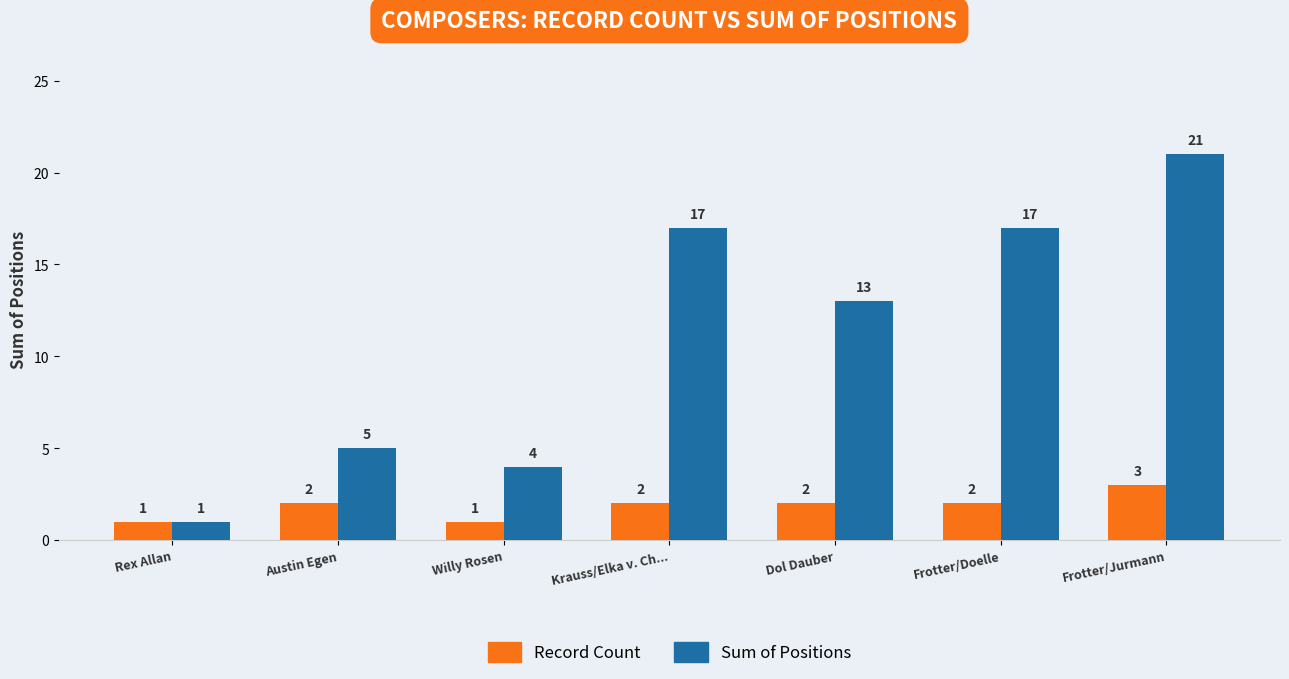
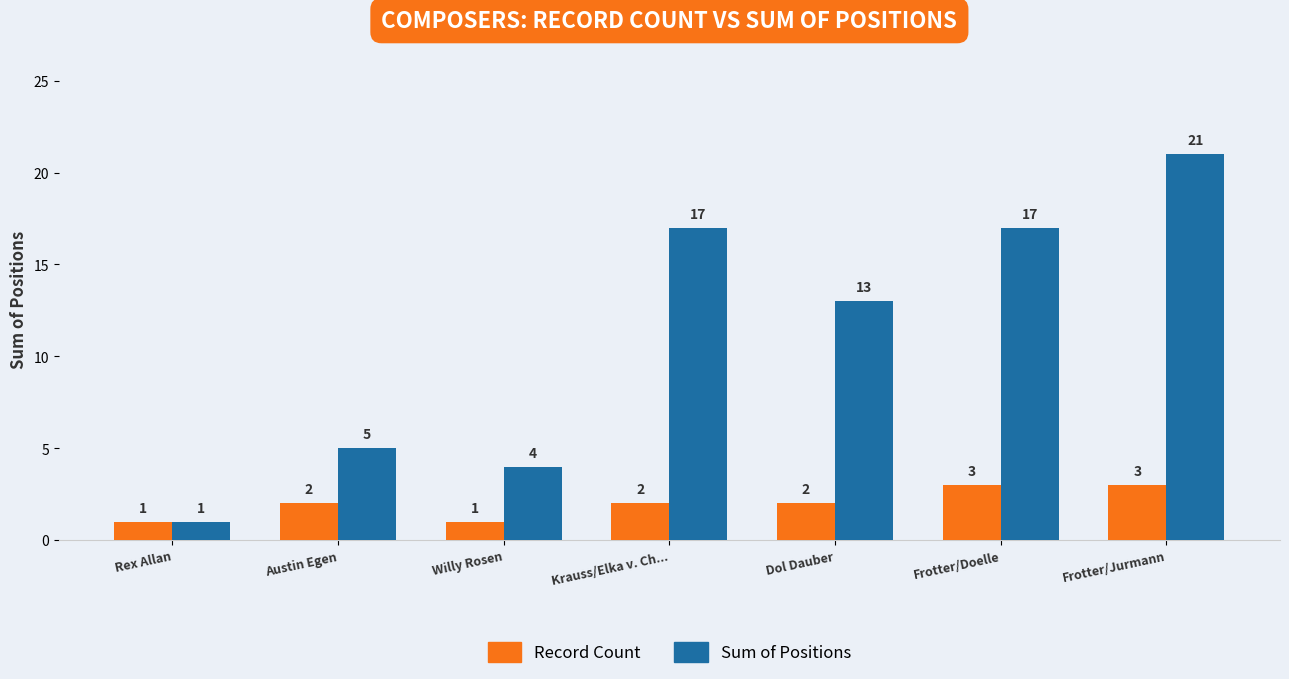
Record Count, Frotter/Doelle: 2 -> 3
